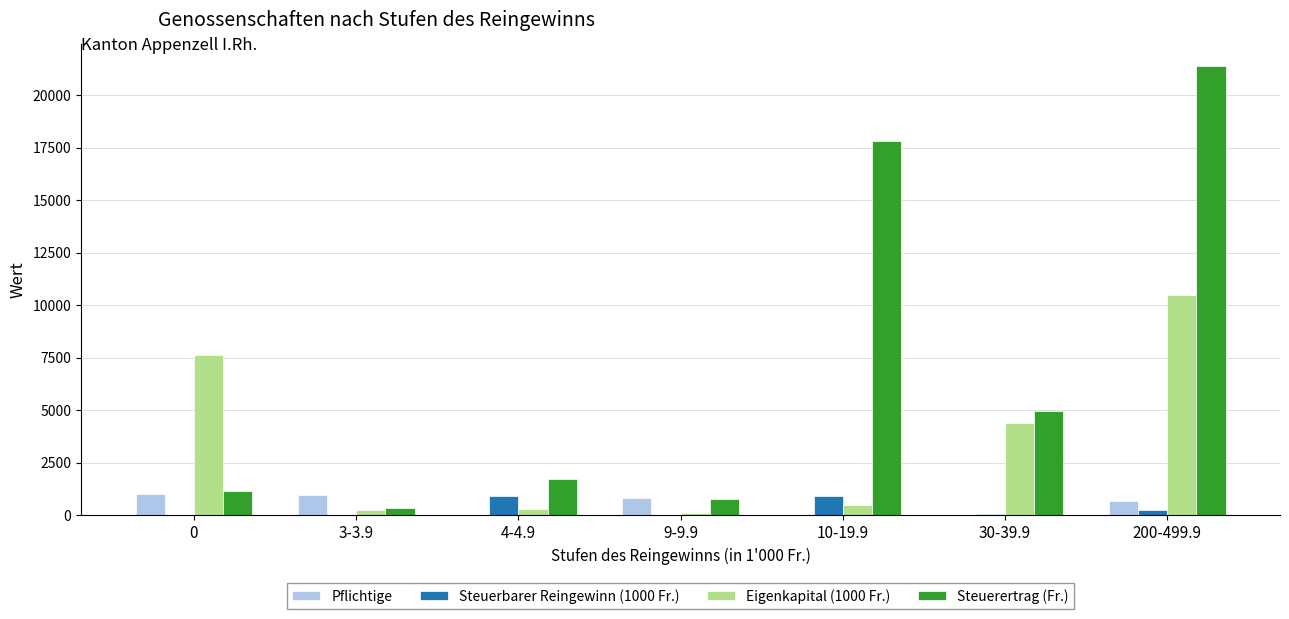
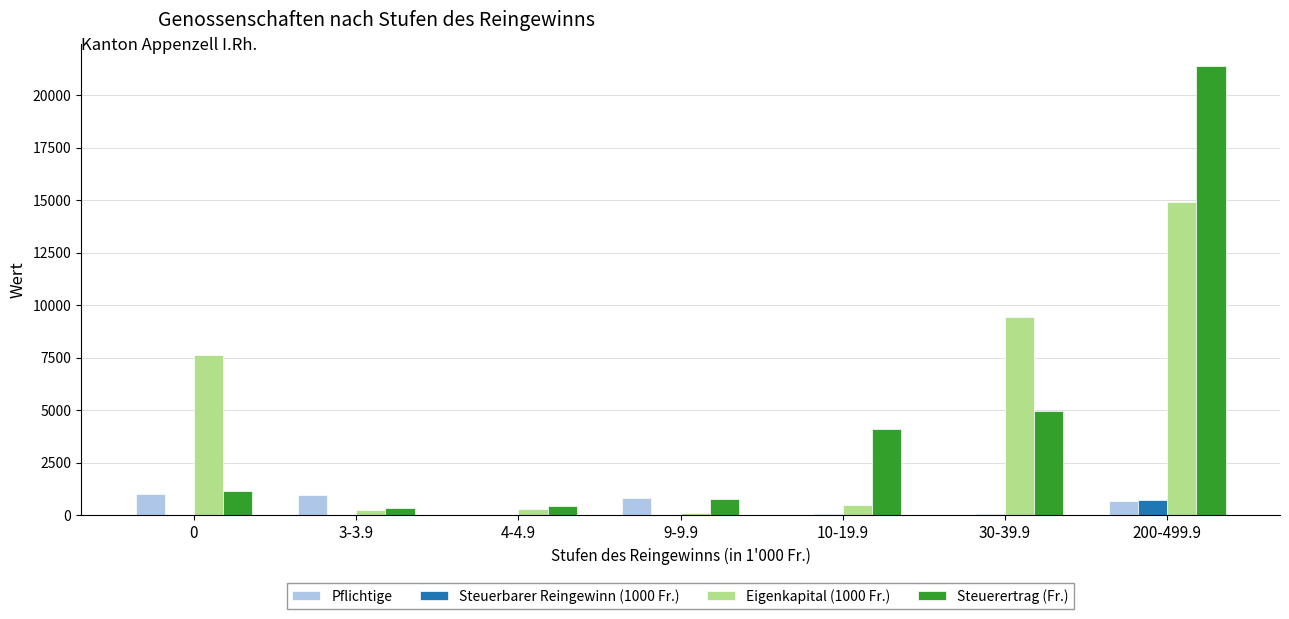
Steuerbarer Reingewinn (1000 Fr.), 4-4.9: 900 -> 0
Steuerertrag (Fr.), 4-4.9: 1700 -> 400
Steuerbarer Reingewinn (1000 Fr.), 10-19.9: 900 -> 0
Steuerertrag (Fr.), 10-19.9: 17800 -> 4100
Eigenkapital (1000 Fr.), 30-39.9: 4400 -> 9400
Steuerbarer Reingewinn (1000 Fr.), 200-499.9: 300 -> 700
Eigenkapital (1000 Fr.), 200-499.9: 10500 -> 14900
